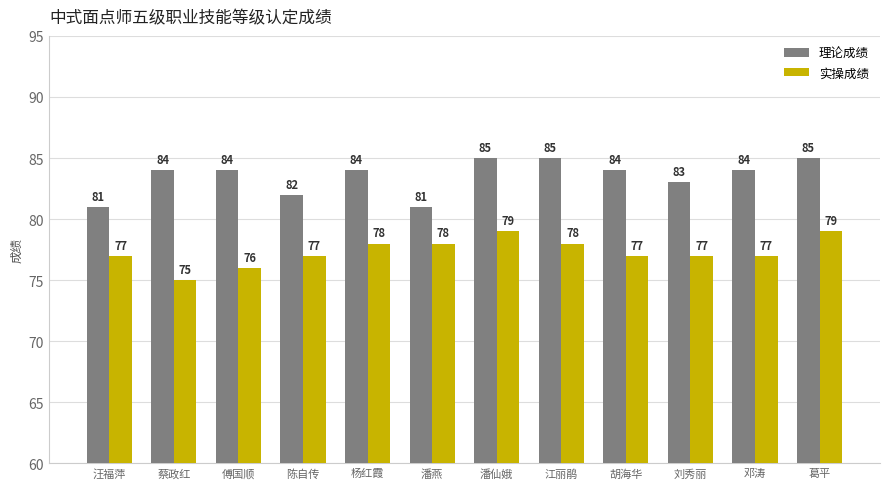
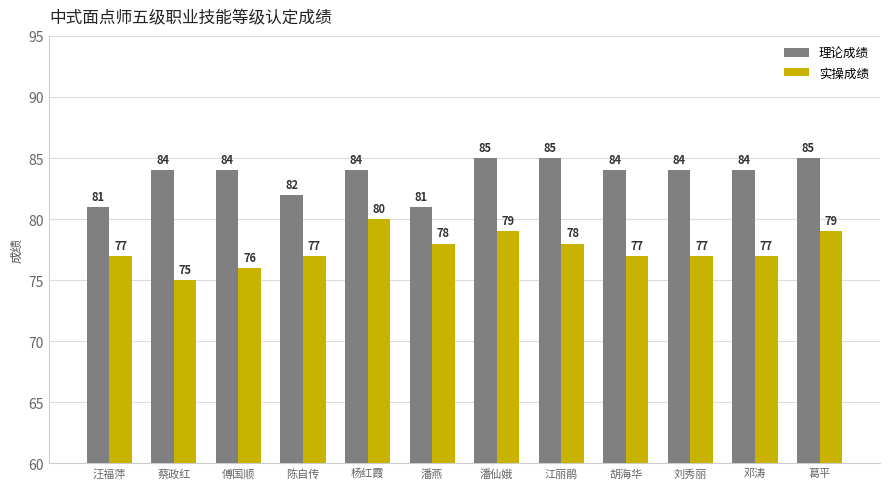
实操成绩, 杨红霞: 78 -> 80
理论成绩, 刘秀丽: 83 -> 84
